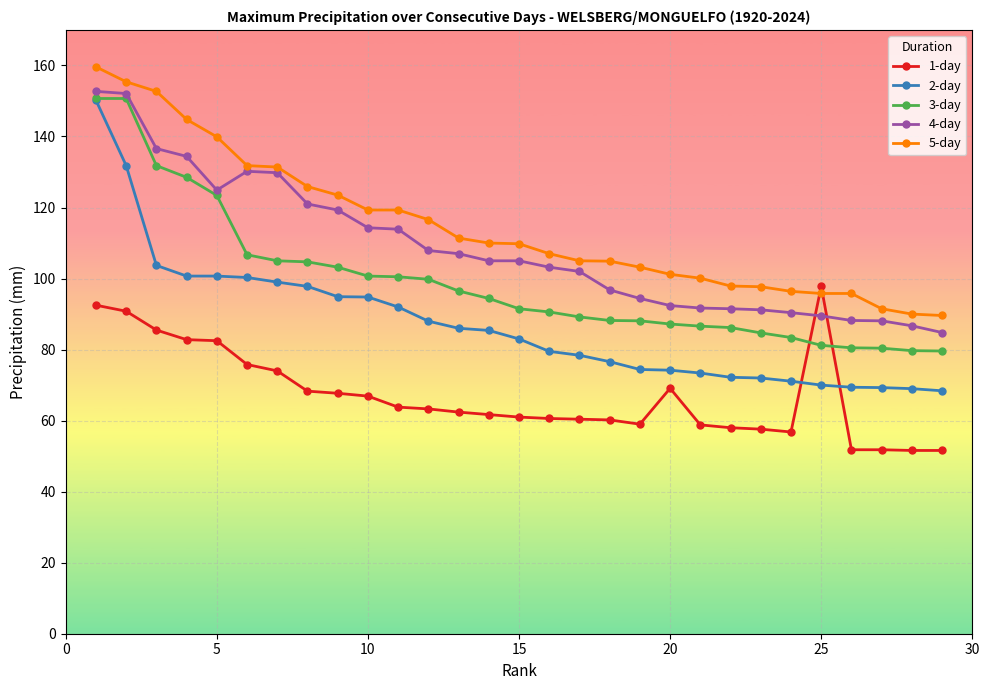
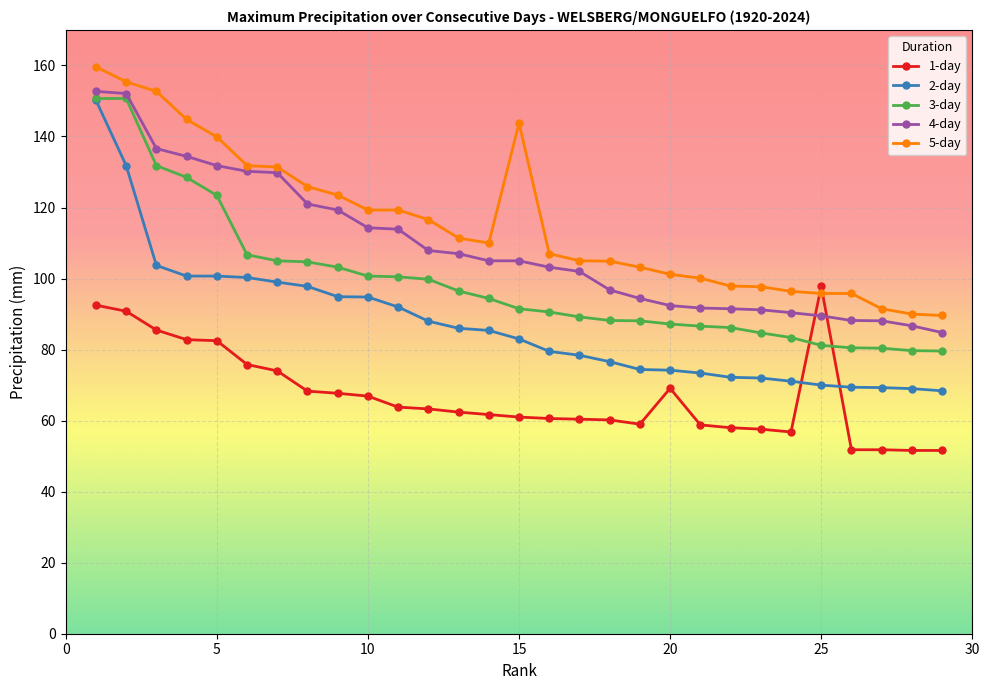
4-day, 5: 125 -> 132
5-day, 15: 110 -> 144
